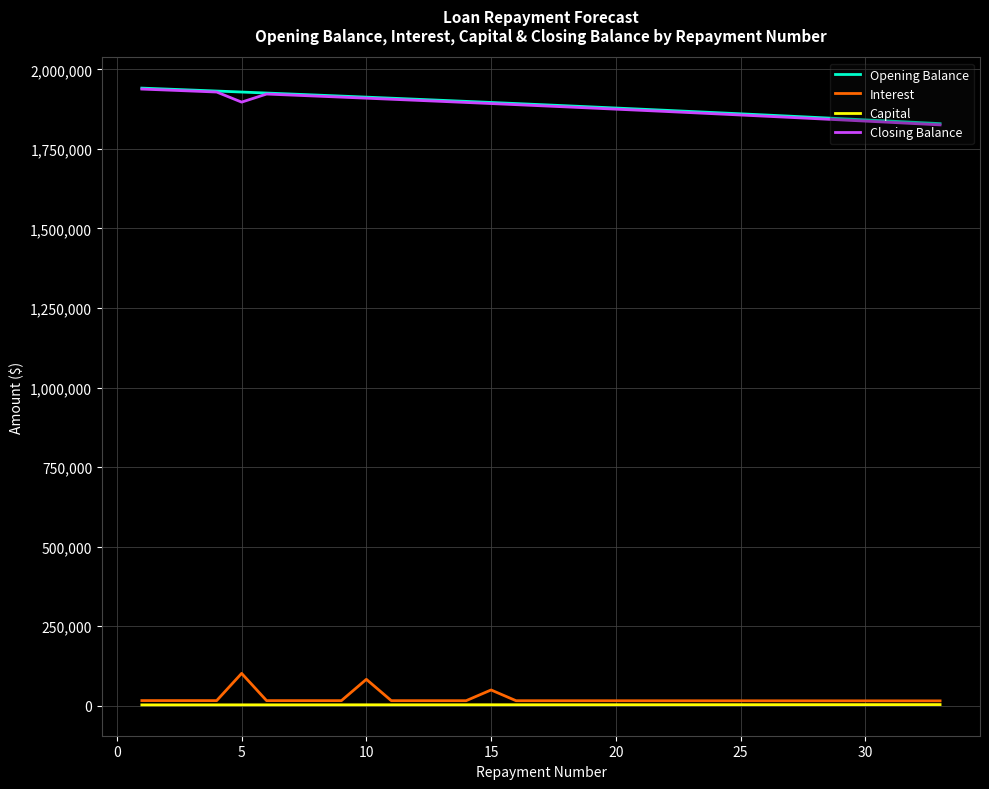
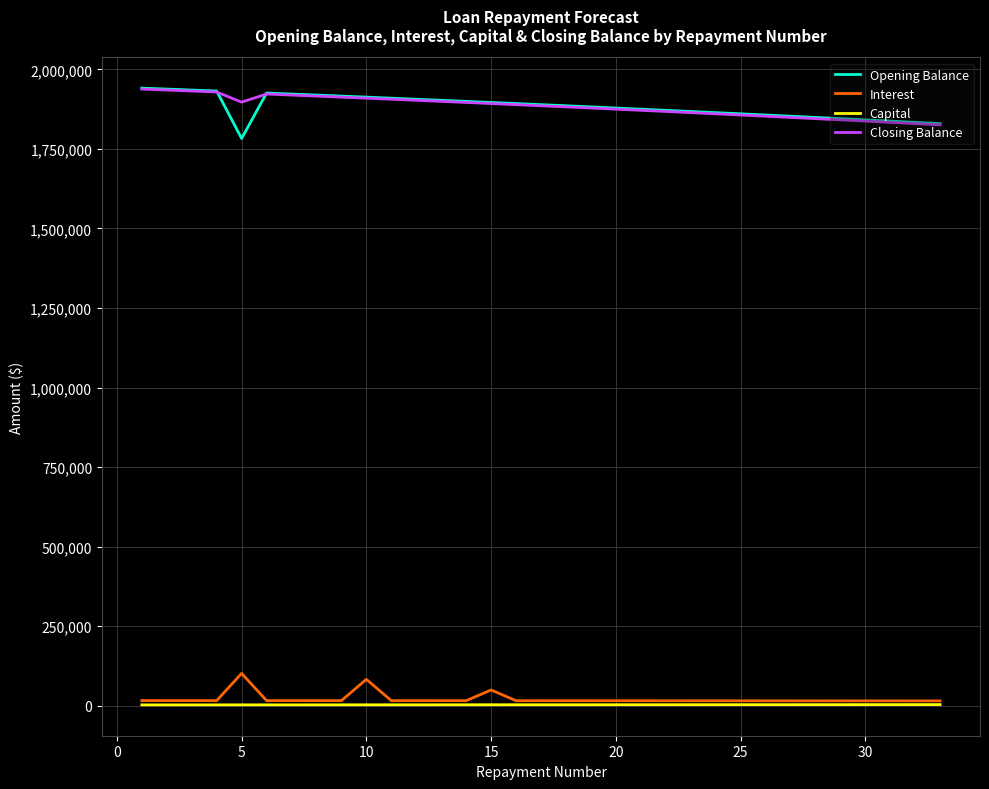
Opening Balance, 5: 1,930,000 -> 1,780,000
